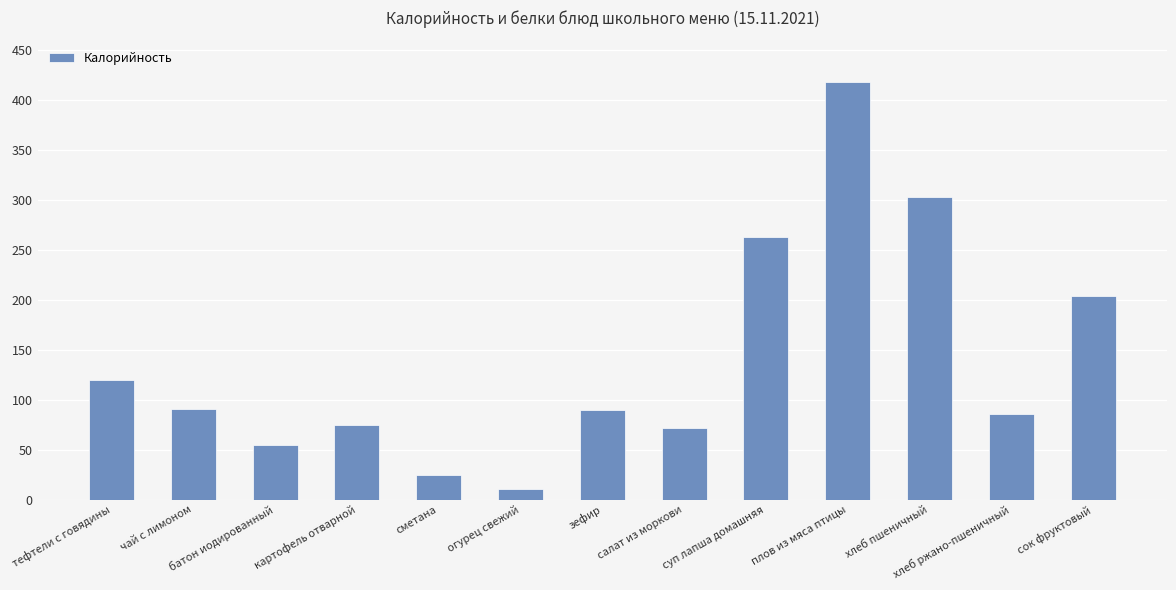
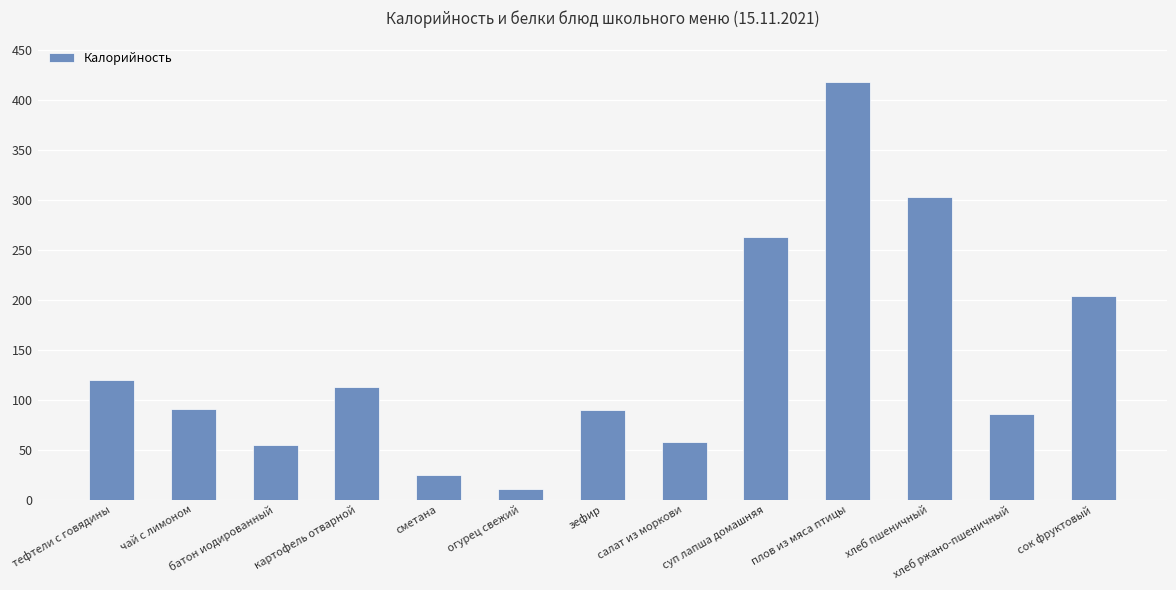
картофель отварной: 80 -> 110
салат из моркови: 70 -> 60
